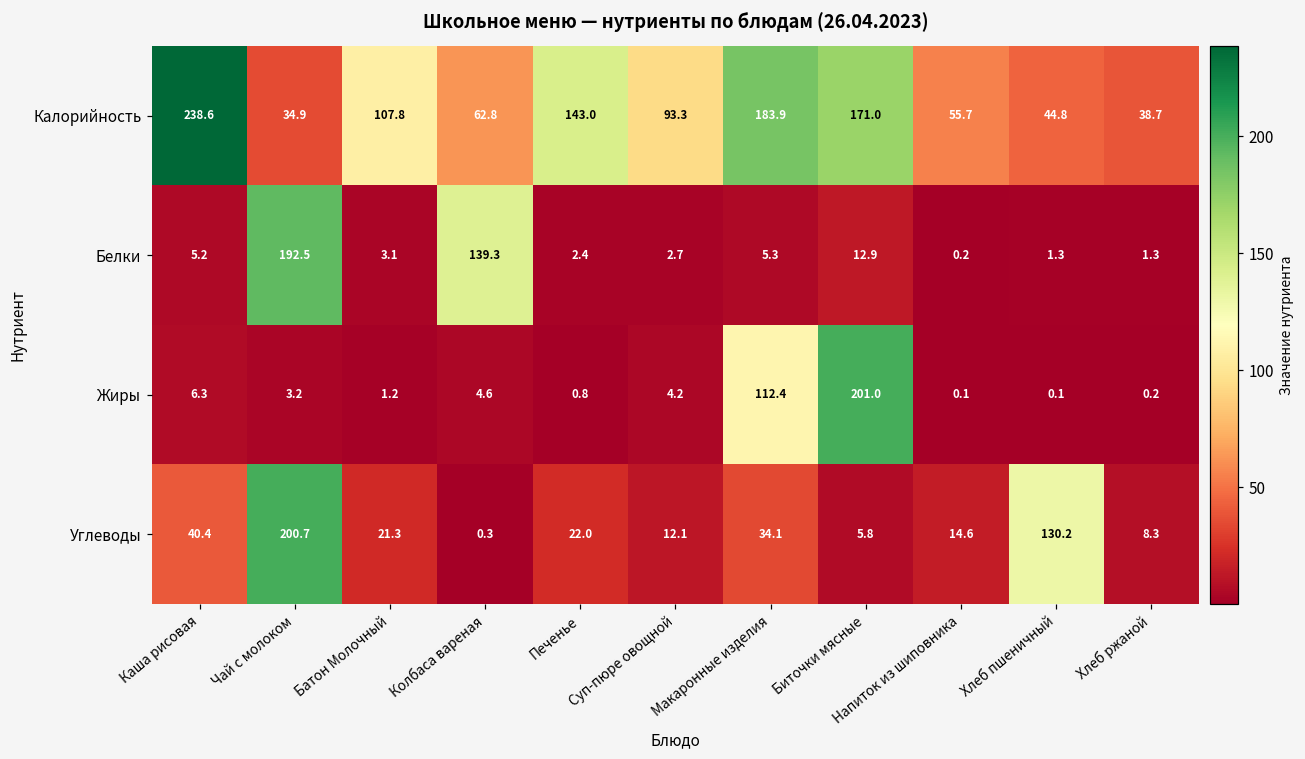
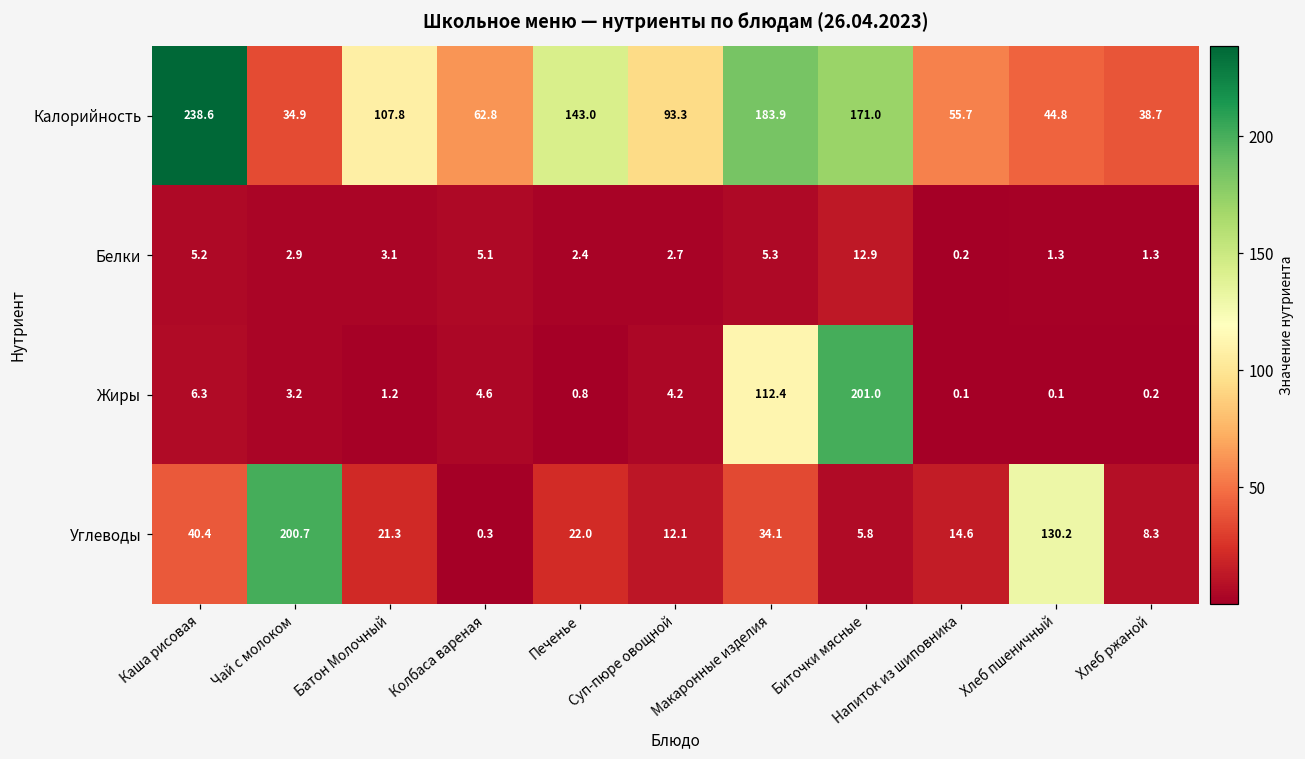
Белки, Чай с молоком: 192.5 -> 2.9
Белки, Колбаса вареная: 139.3 -> 5.1
